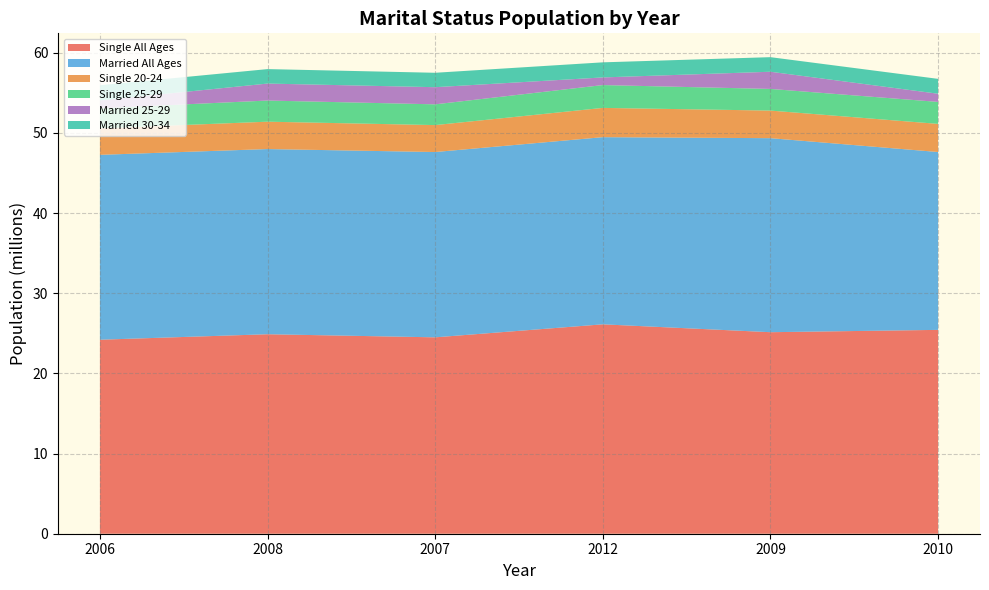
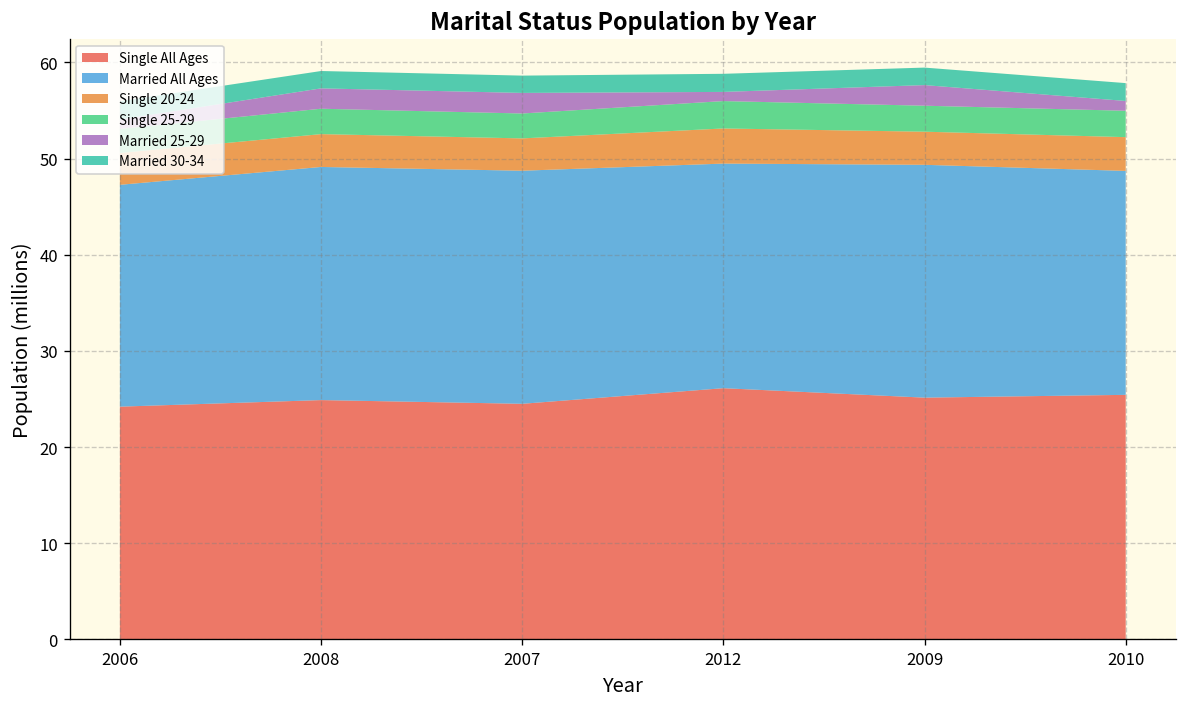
Married All Ages, 2008: 23 -> 24
Married All Ages, 2007: 23 -> 24
Married All Ages, 2010: 22 -> 23
